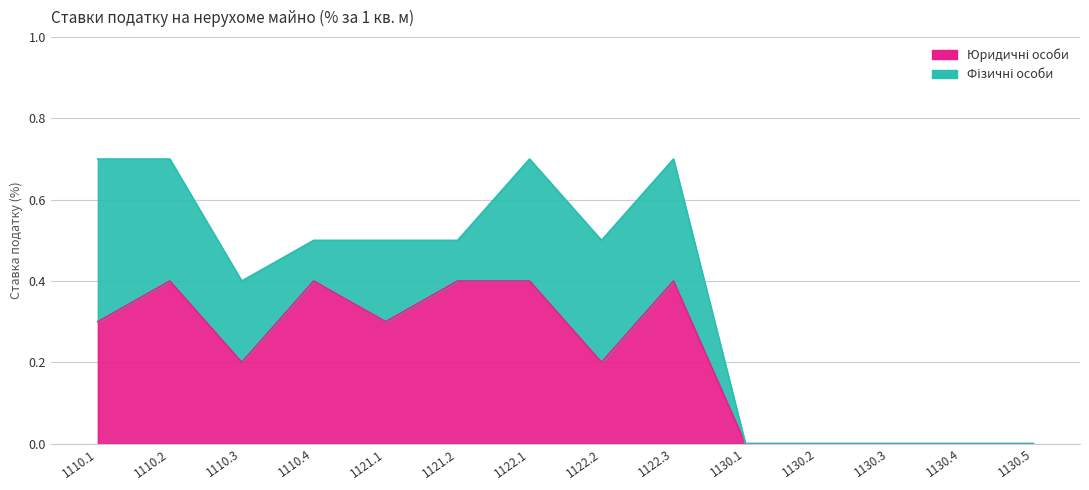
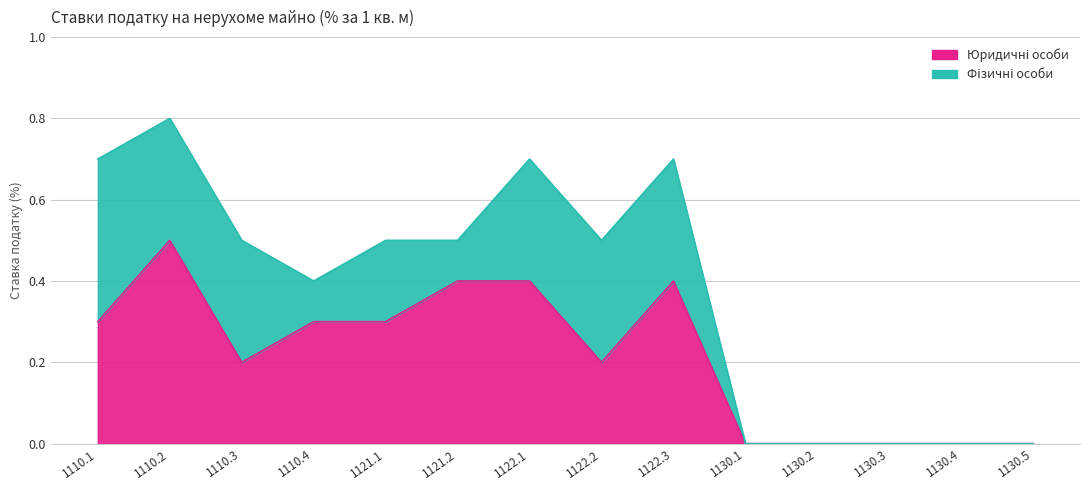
Юридичні особи, 1110.2: 0.4 -> 0.5
Фізичні особи, 1110.3: 0.2 -> 0.3
Юридичні особи, 1110.4: 0.4 -> 0.3
